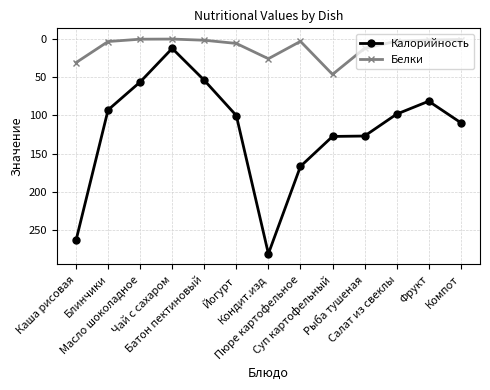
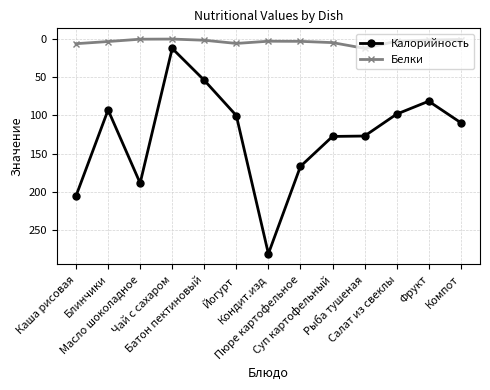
Калорийность, Каша рисовая: 260 -> 210
Белки, Каша рисовая: 30 -> 10
Калорийность, Масло шоколадное: 60 -> 190
Белки, Кондит.изд: 30 -> 0
Белки, Суп картофельный: 50 -> 0
